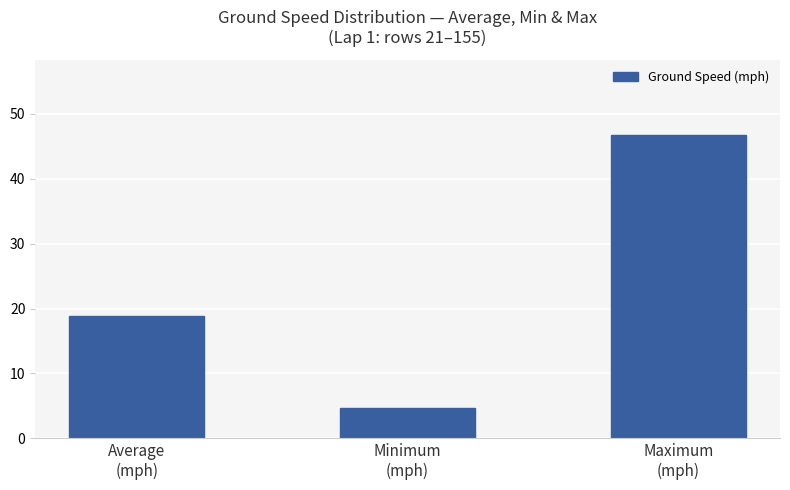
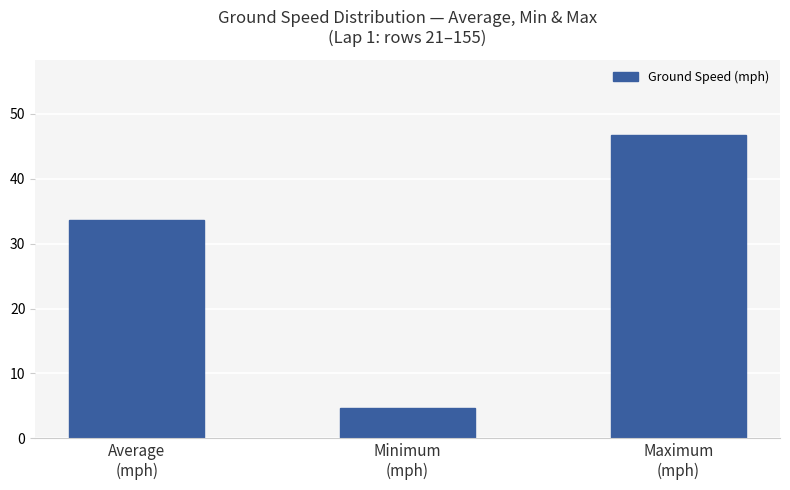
Average (mph): 19 -> 34
